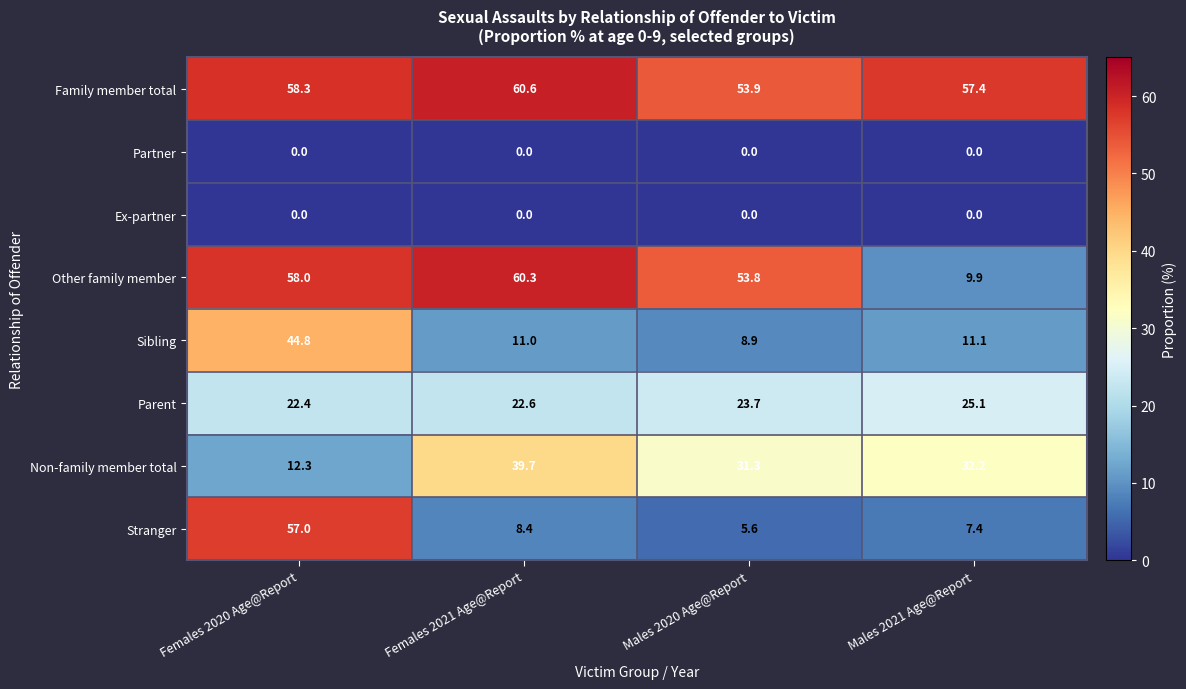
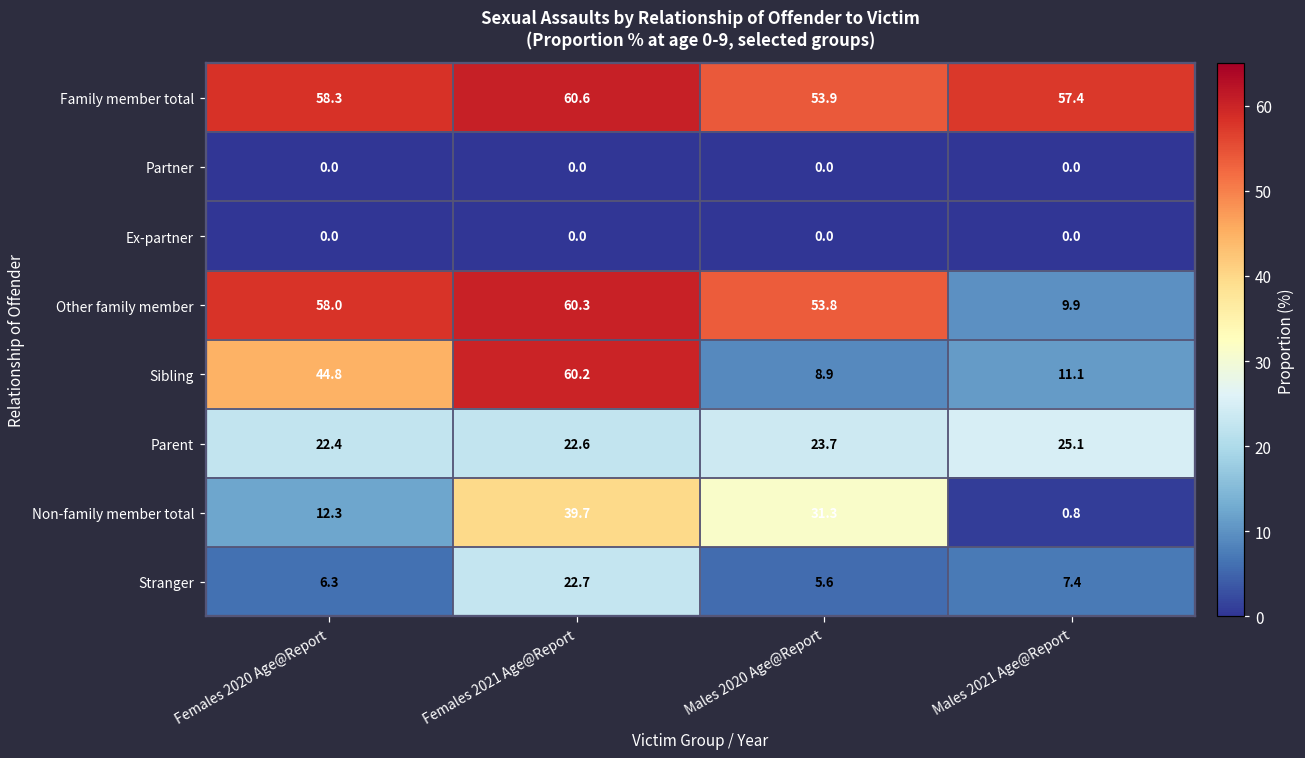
Sibling, Females 2021 Age@Report: 11.0 -> 60.2
Non-family member total, Males 2021 Age@Report: 32.2 -> 0.8
Stranger, Females 2020 Age@Report: 57.0 -> 6.3
Stranger, Females 2021 Age@Report: 8.4 -> 22.7
